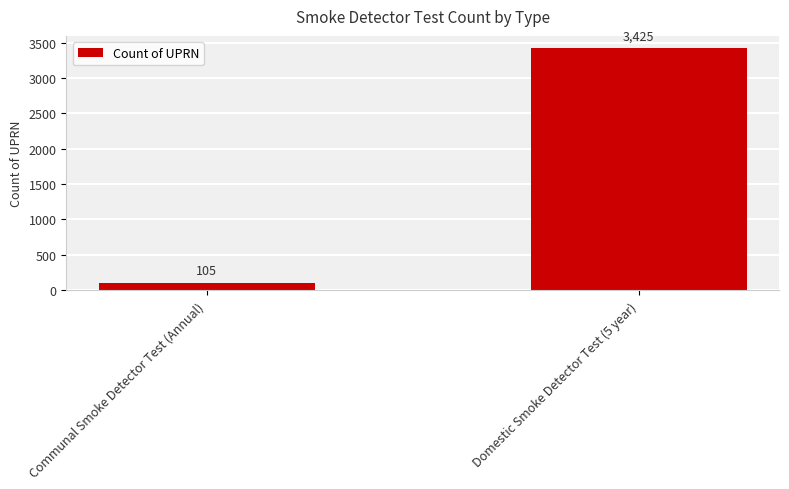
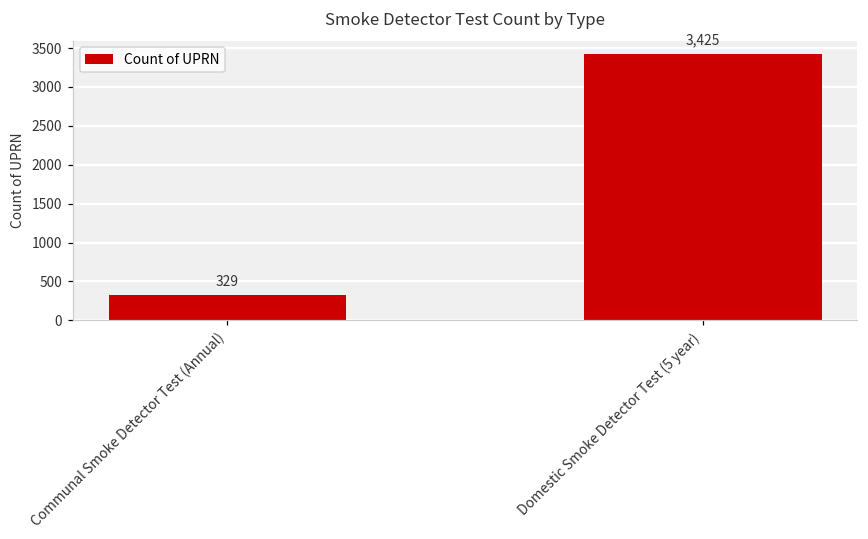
Communal Smoke Detector Test (Annual): 105 -> 329
